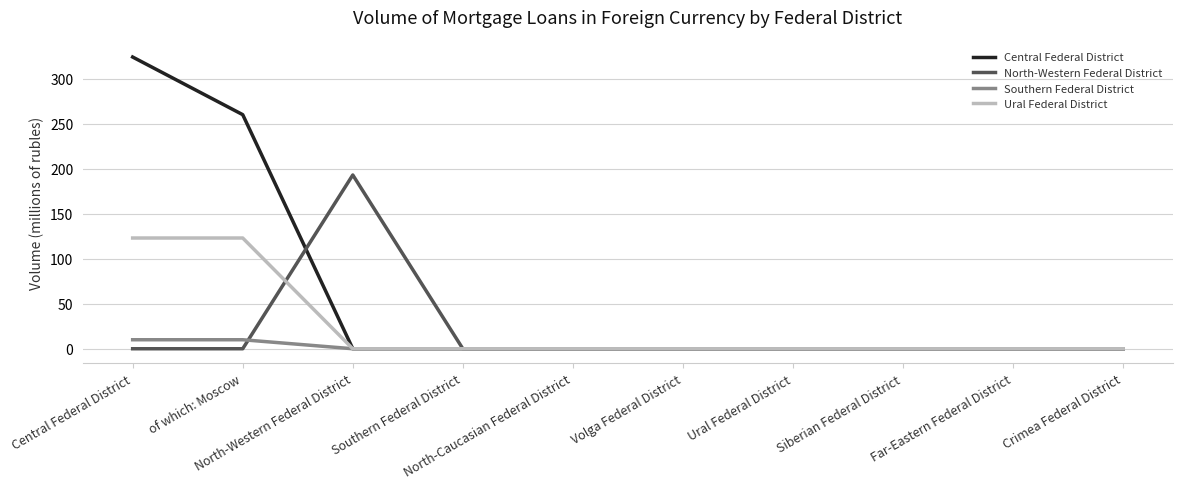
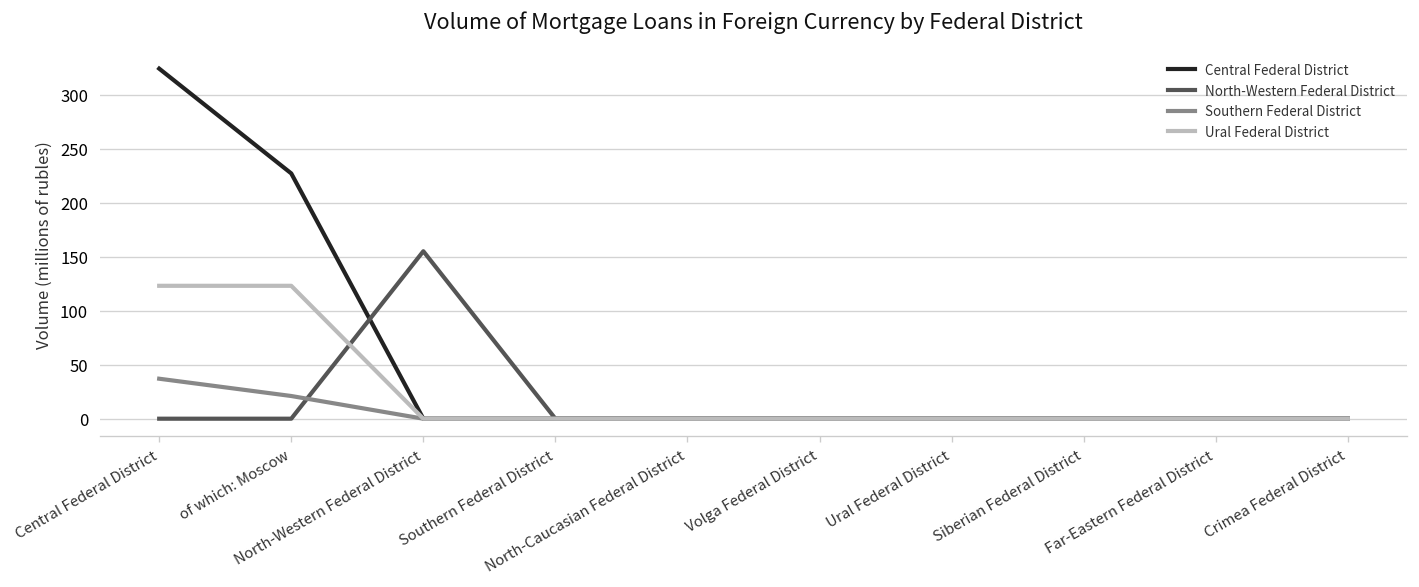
Southern Federal District, Central Federal District: 10 -> 40
Central Federal District, of which: Moscow: 260 -> 230
Southern Federal District, of which: Moscow: 10 -> 20
North-Western Federal District, North-Western Federal District: 190 -> 160
